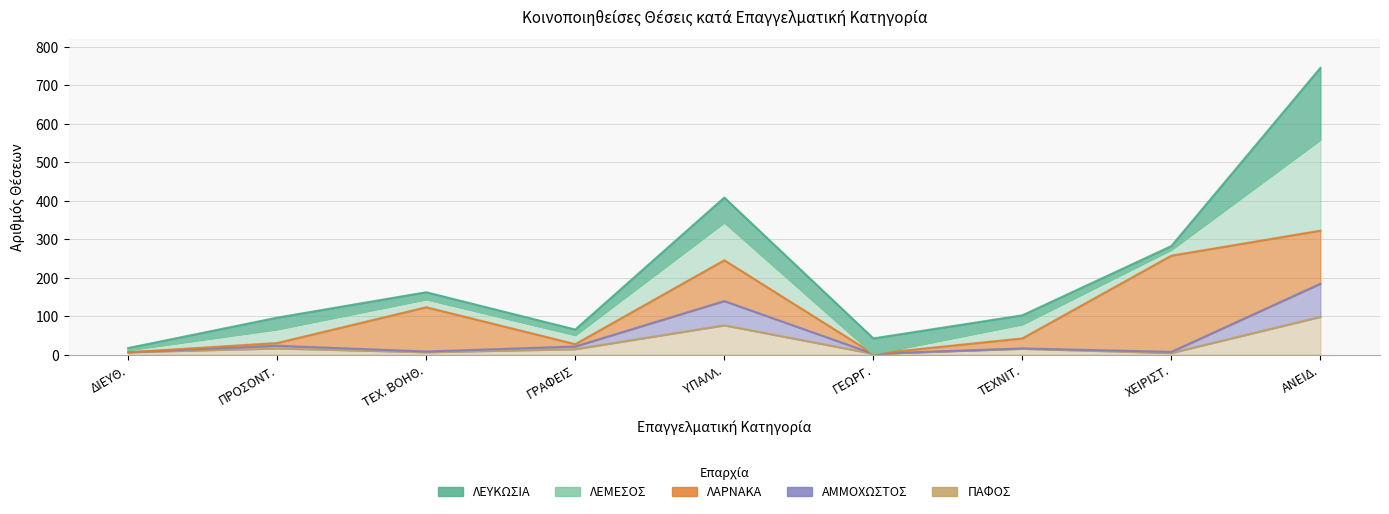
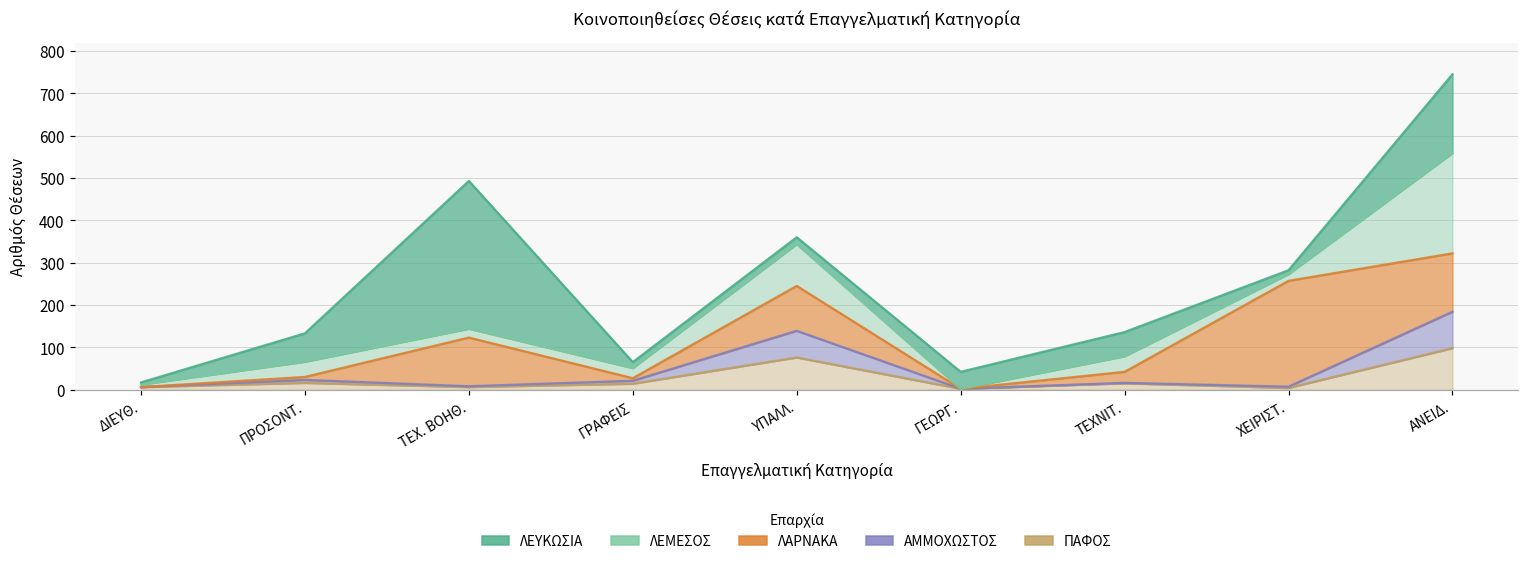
ΛΕΥΚΩΣΙΑ, ΠΡΟΣΟΝΤ.: 30 -> 70
ΛΕΥΚΩΣΙΑ, ΤΕΧ. ΒΟΗΘ.: 20 -> 350
ΛΕΥΚΩΣΙΑ, ΥΠΑΛΛ.: 60 -> 20
ΛΕΥΚΩΣΙΑ, ΤΕΧΝΙΤ.: 20 -> 60
